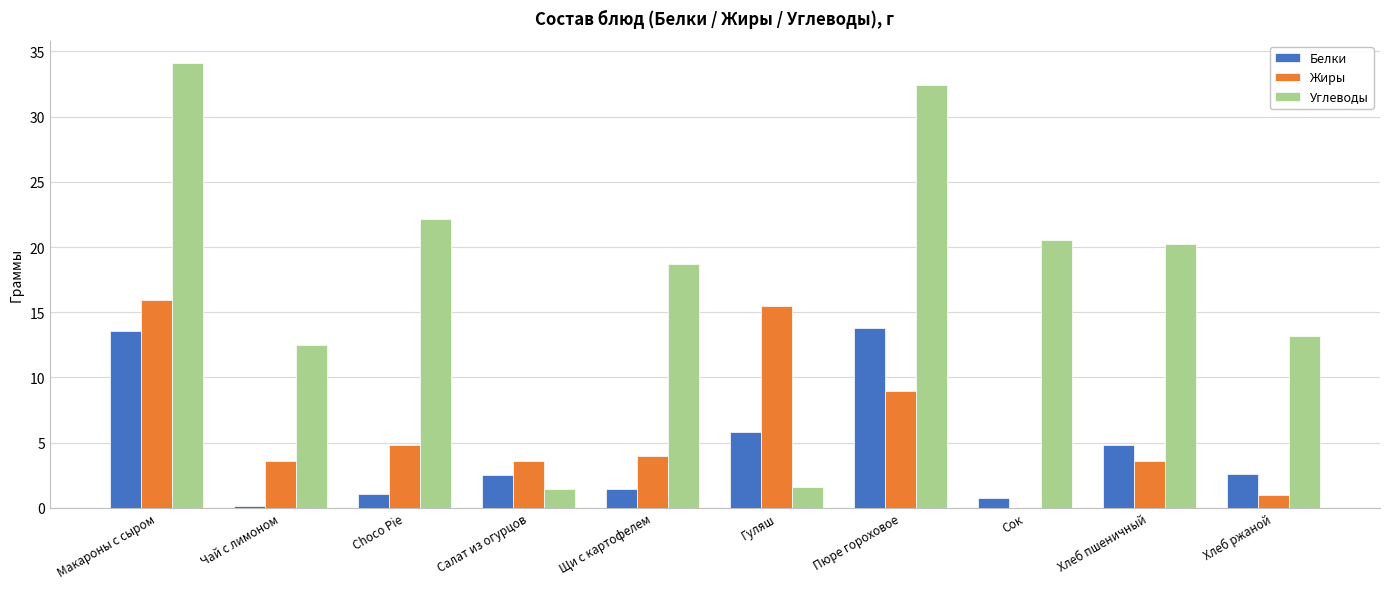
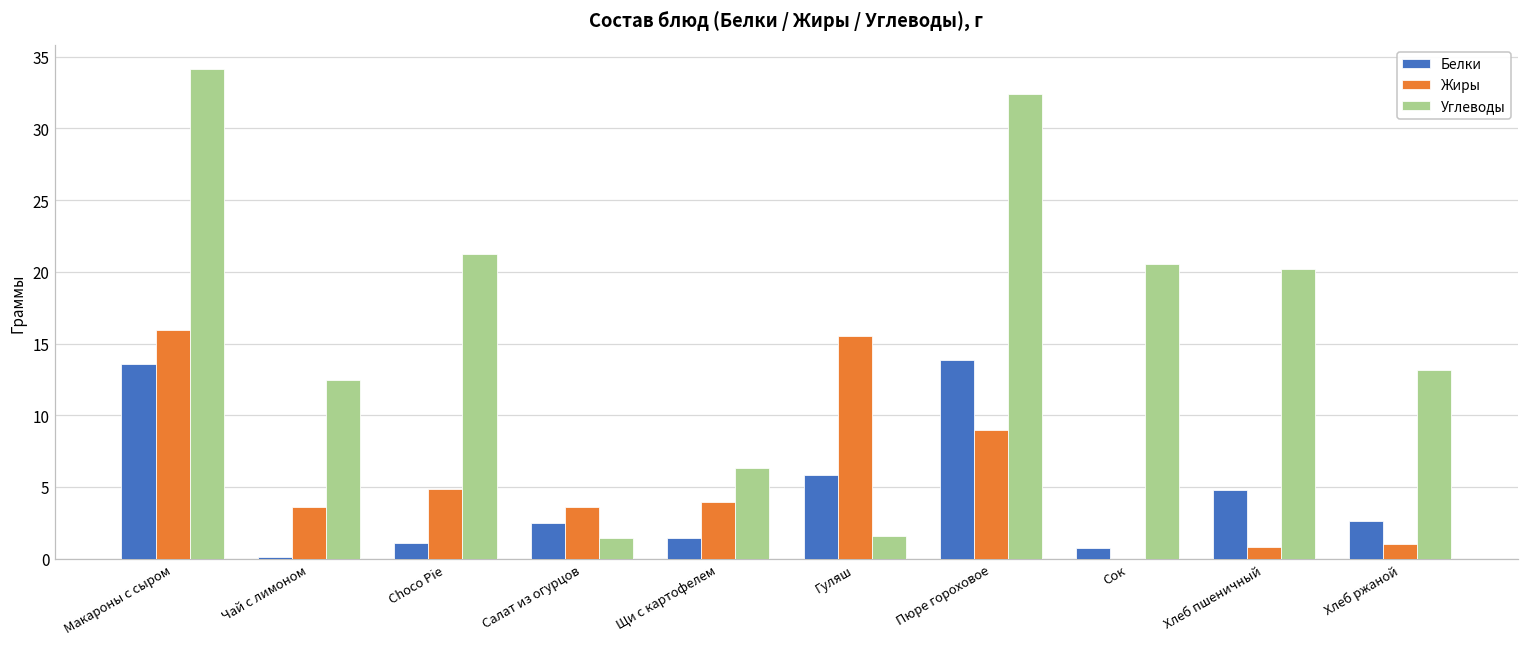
Углеводы, Choco Pie: 22.2 -> 21.3
Углеводы, Щи с картофелем: 18.7 -> 6.3
Жиры, Хлеб пшеничный: 3.6 -> 0.8
